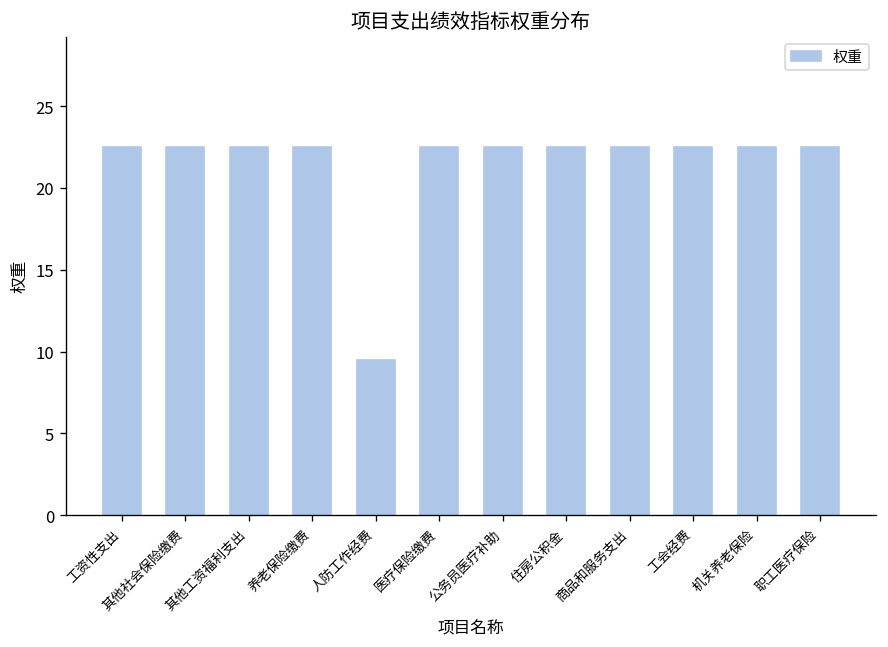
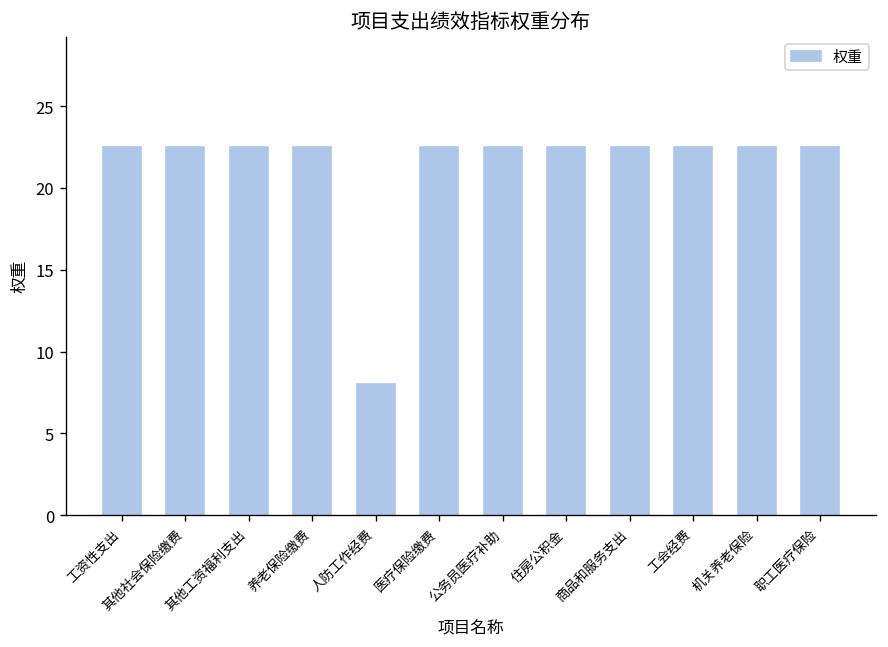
人防工作经费: 9.5 -> 8.0
